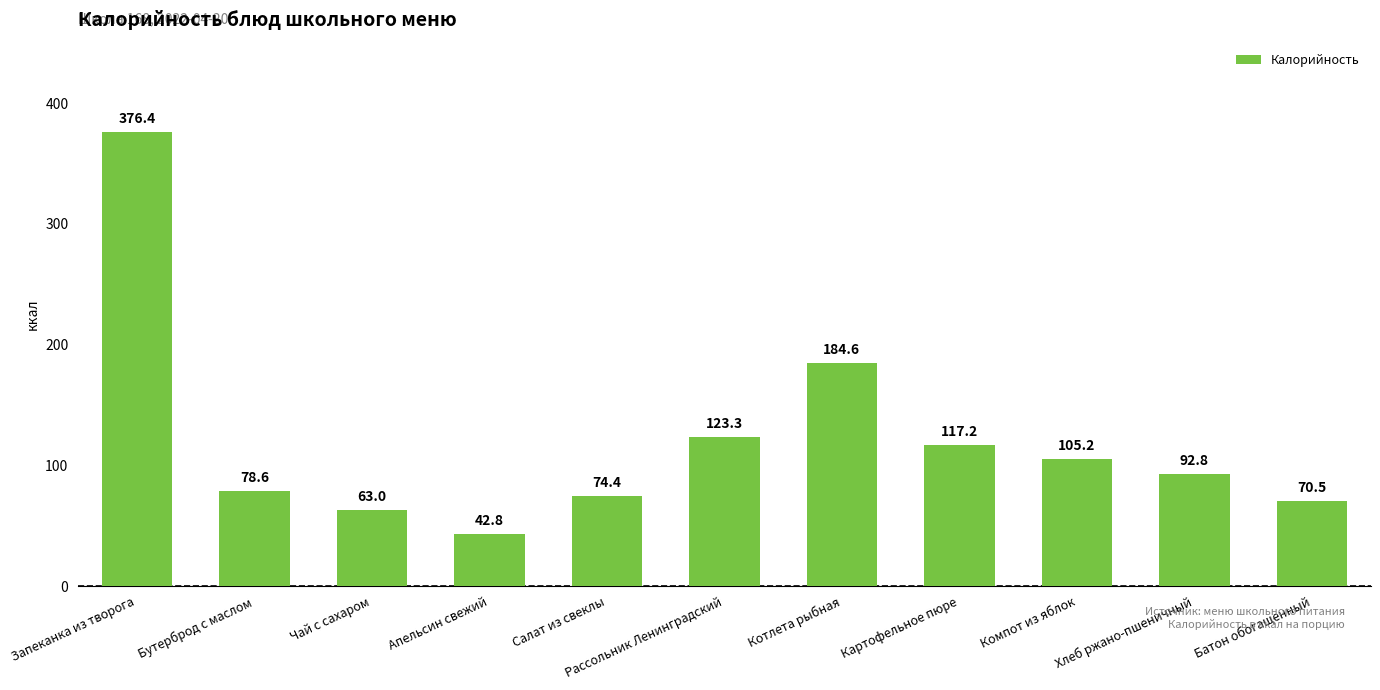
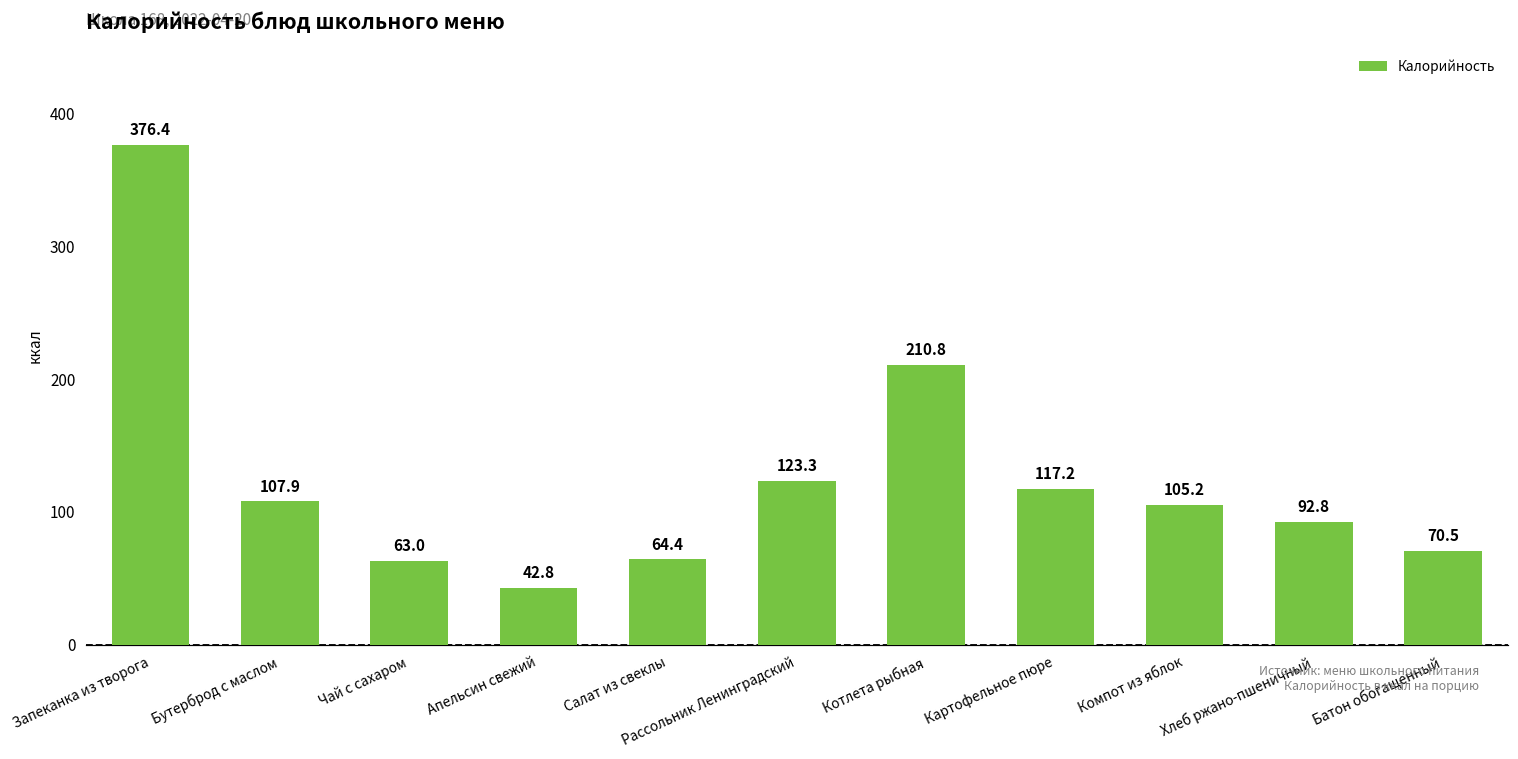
Бутерброд с маслом: 78.6 -> 107.9
Салат из свеклы: 74.4 -> 64.4
Котлета рыбная: 184.6 -> 210.8
